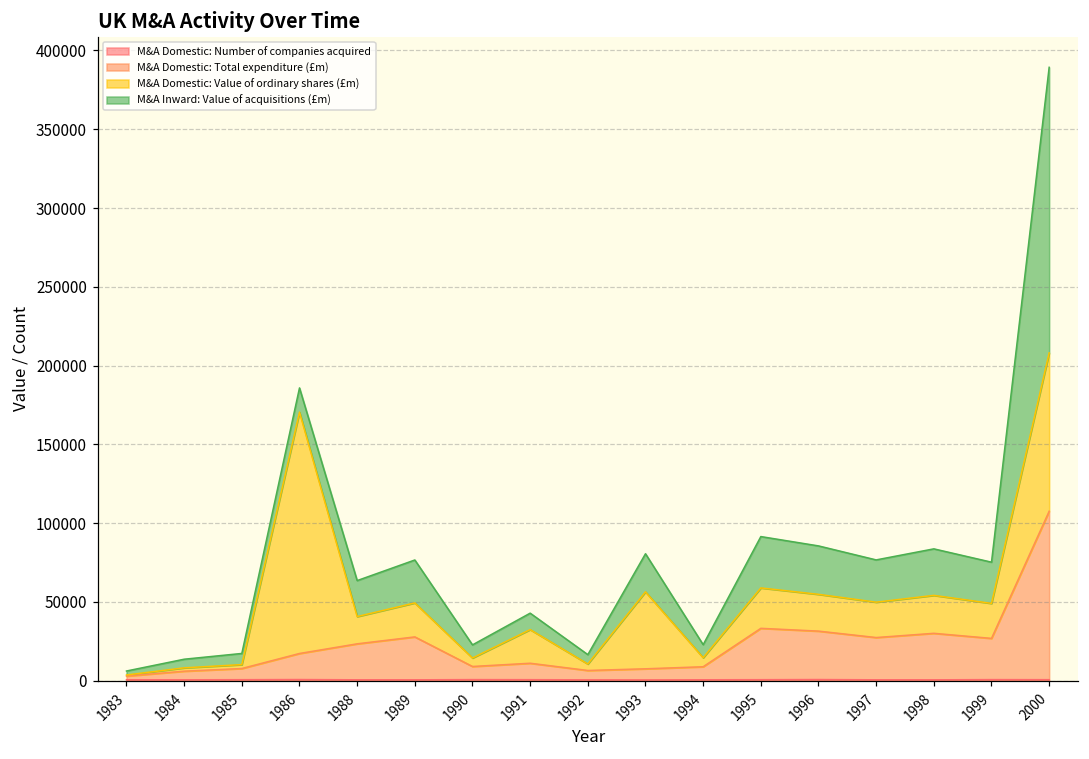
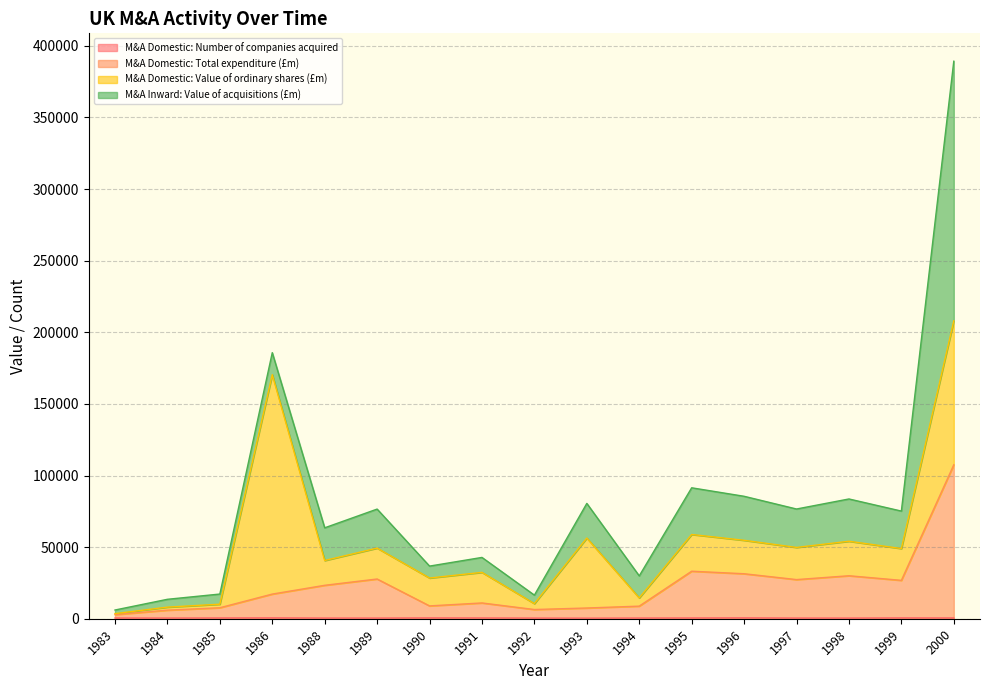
M&A Domestic: Value of ordinary shares (£m), 1990: 5000 -> 19000
M&A Inward: Value of acquisitions (£m), 1994: 8000 -> 15000
